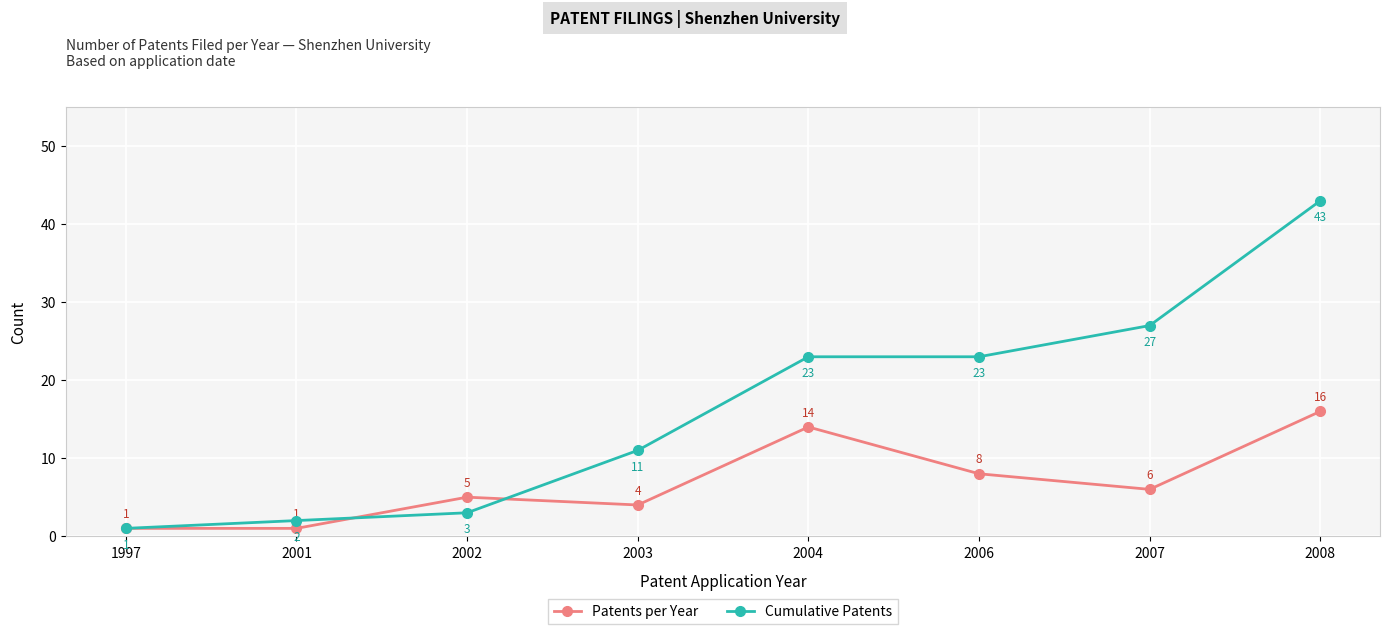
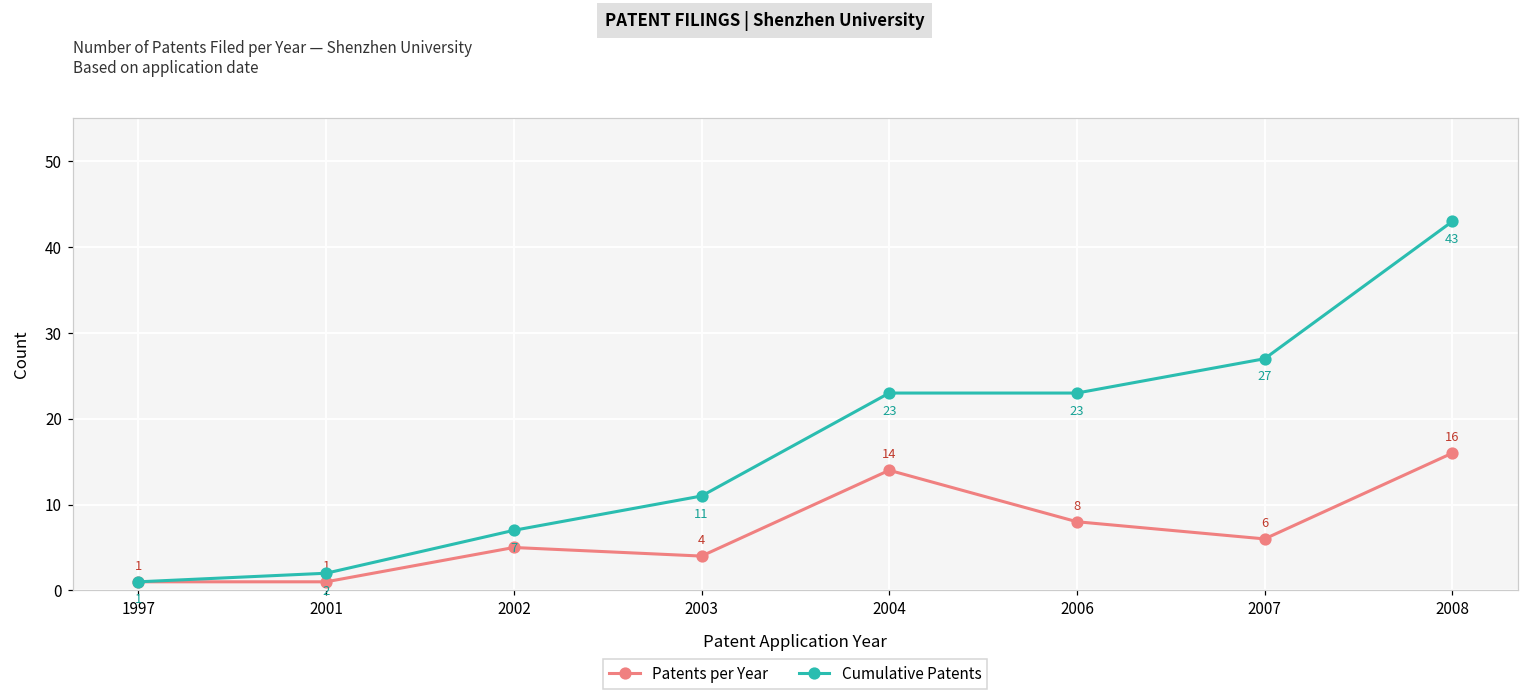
Cumulative Patents, 2002: 3 -> 7
